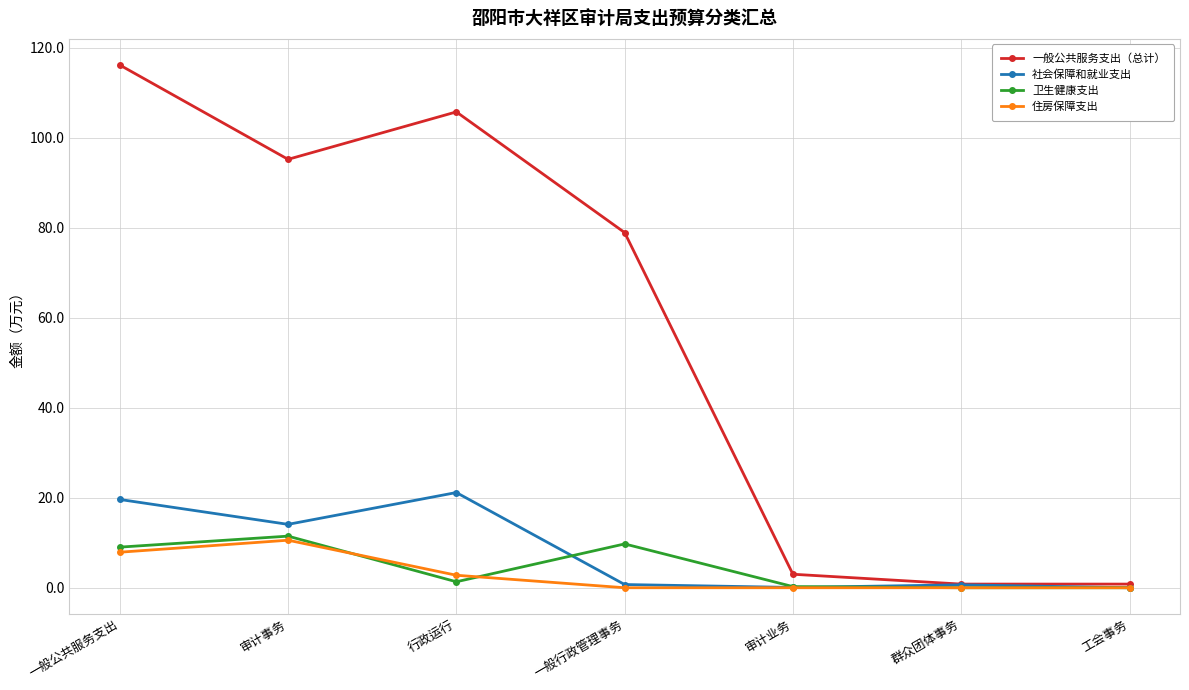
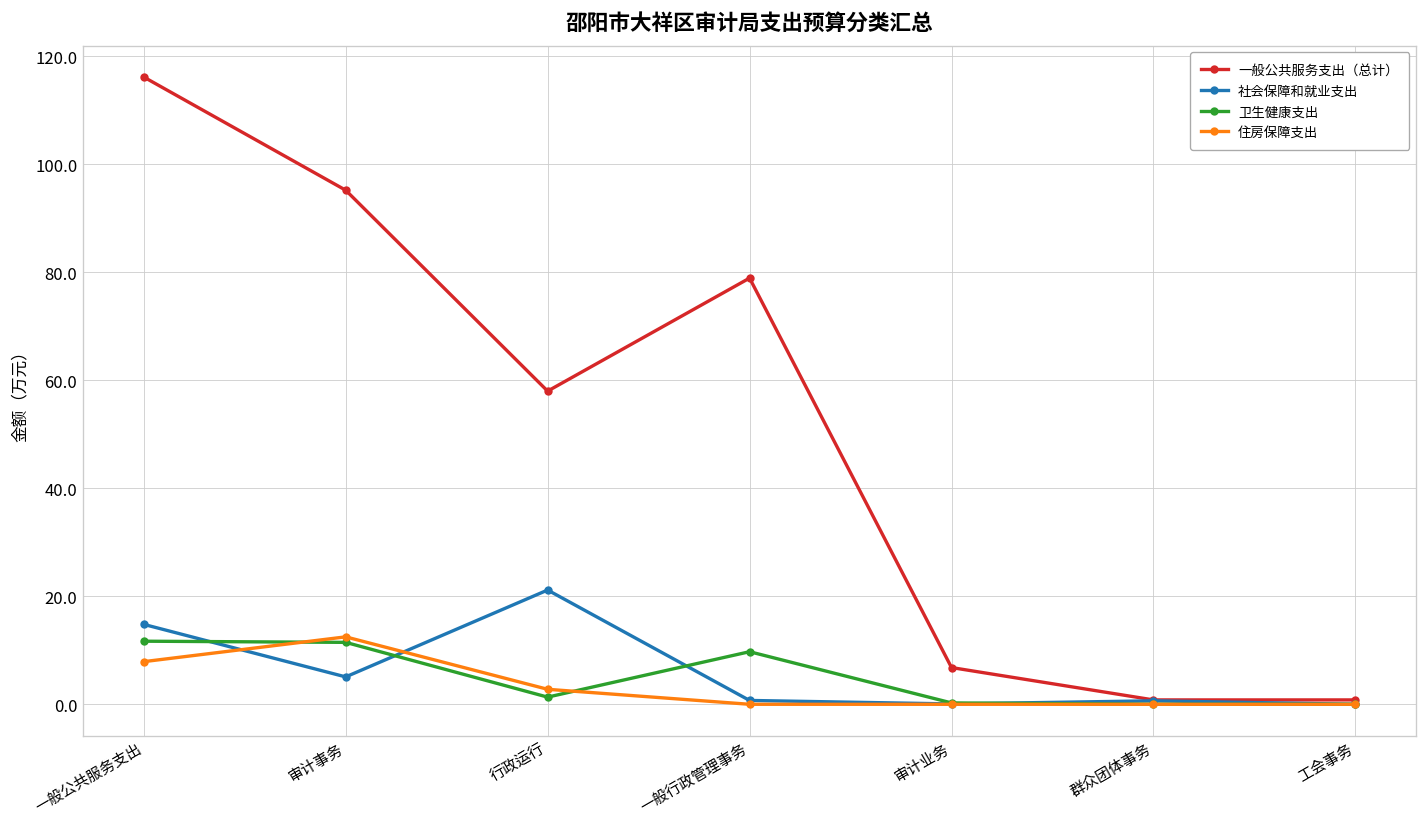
社会保障和就业支出, 一般公共服务支出: 20 -> 15
卫生健康支出, 一般公共服务支出: 9 -> 12
社会保障和就业支出, 审计事务: 14 -> 5
住房保障支出, 审计事务: 11 -> 12
一般公共服务支出（总计）, 行政运行: 106 -> 58
一般公共服务支出（总计）, 审计业务: 3 -> 7
